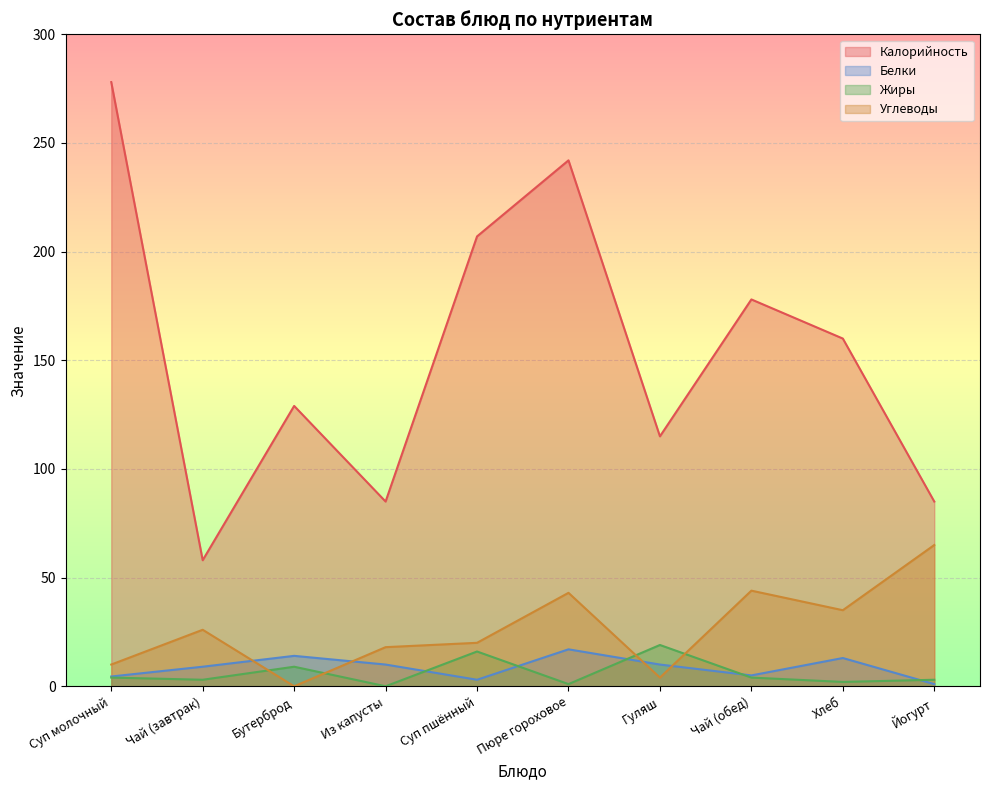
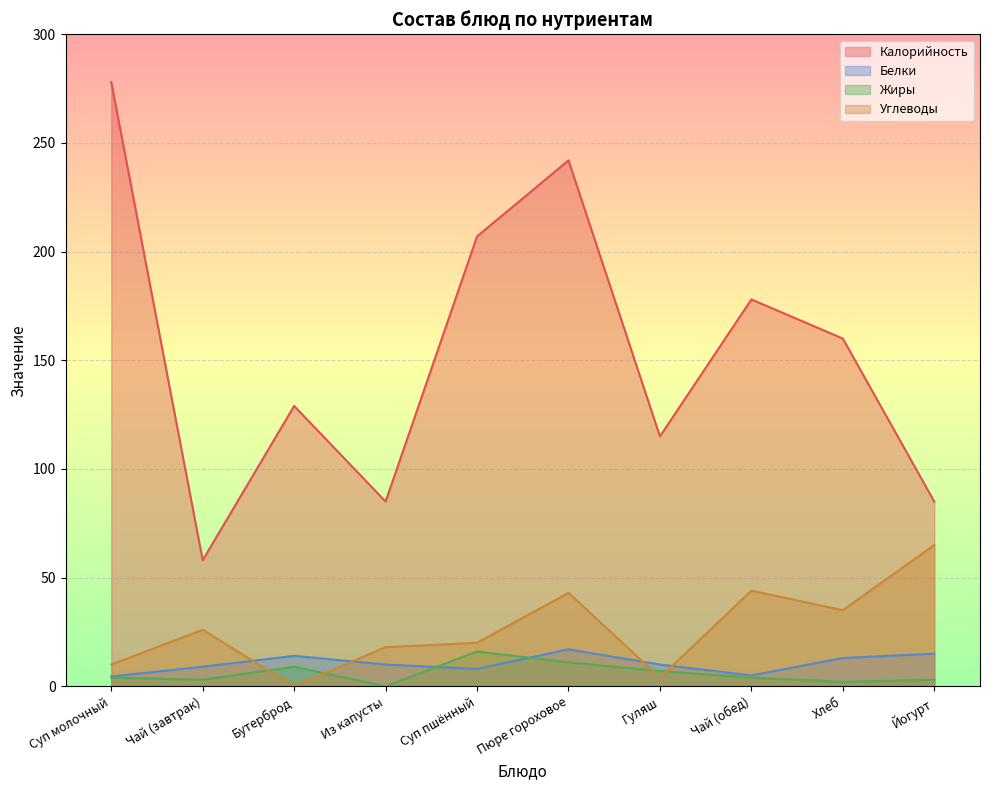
Белки, Суп пшённый: 3 -> 8
Жиры, Пюре гороховое: 1 -> 11
Жиры, Гуляш: 19 -> 7
Белки, Йогурт: 1 -> 15
